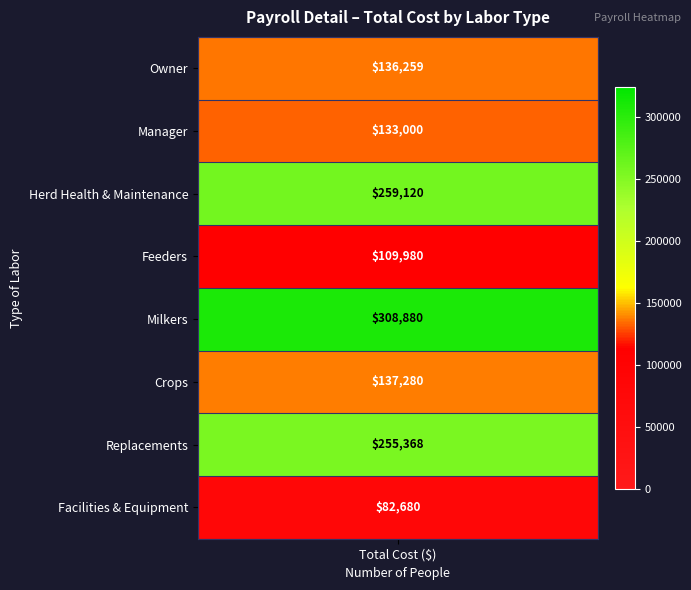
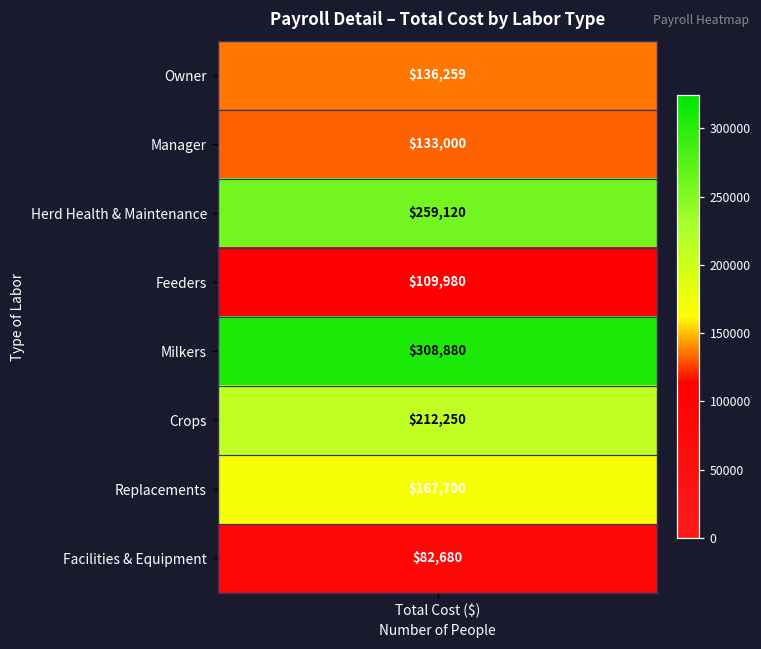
Crops, Total Cost ($): $137,280 -> $212,250
Replacements, Total Cost ($): $255,368 -> $167,700
